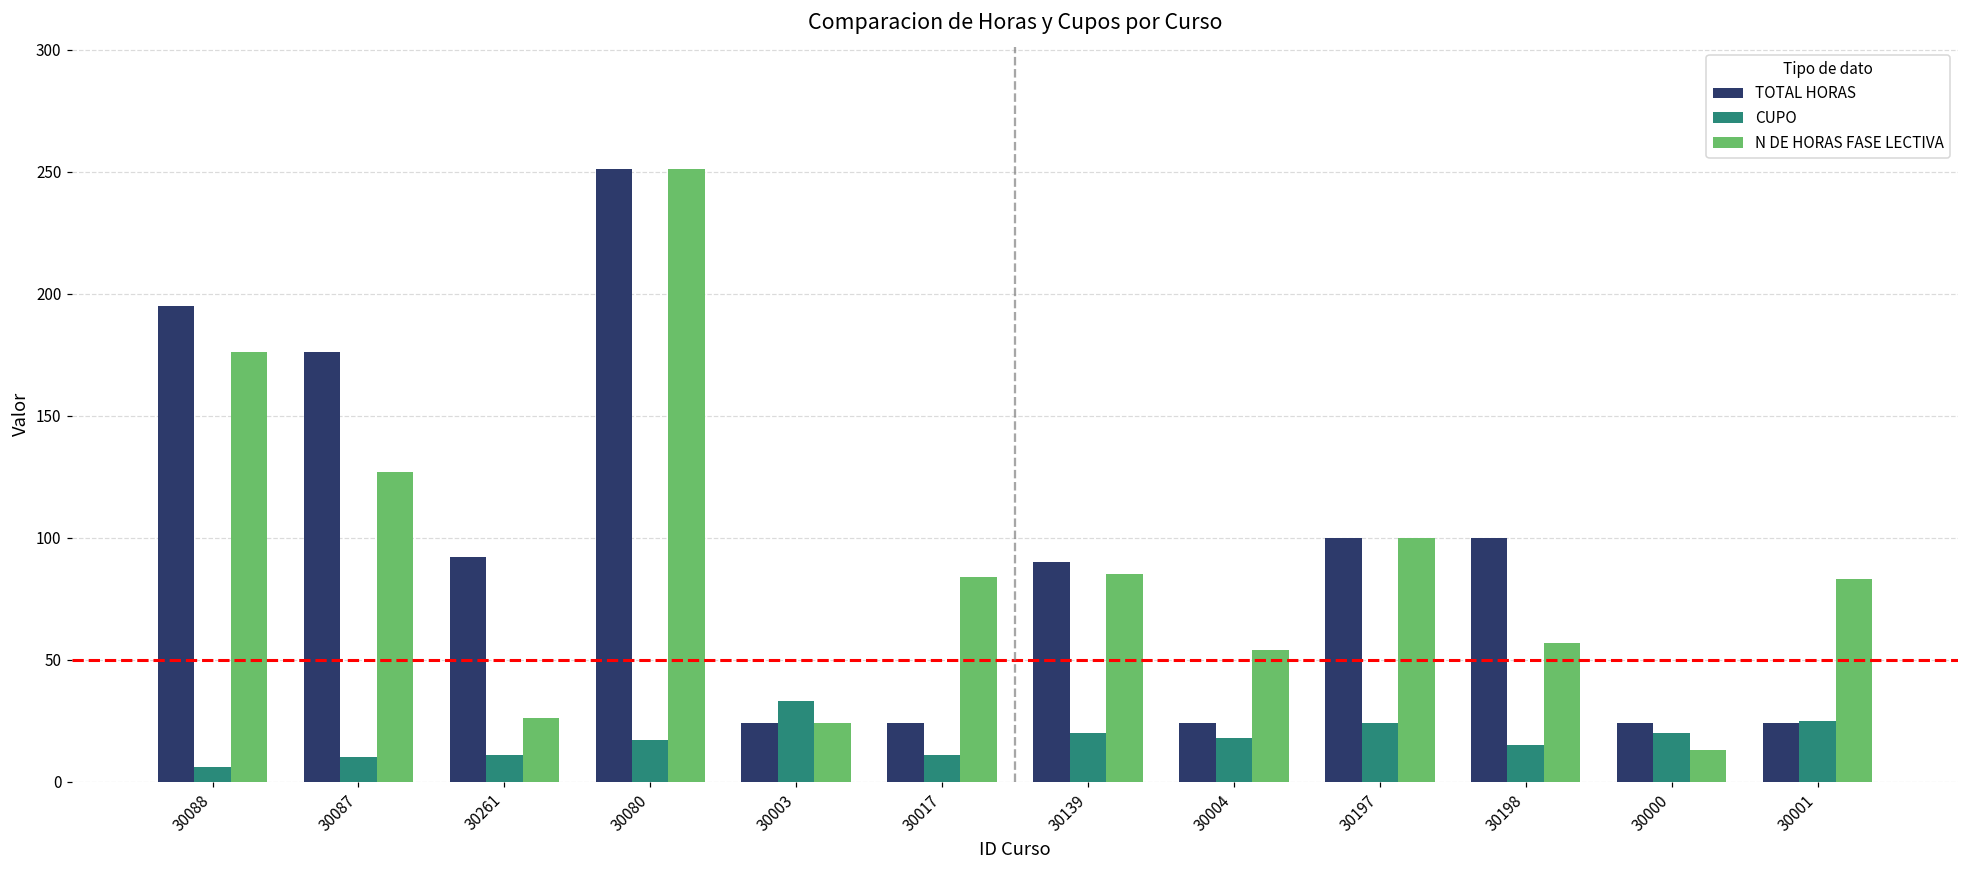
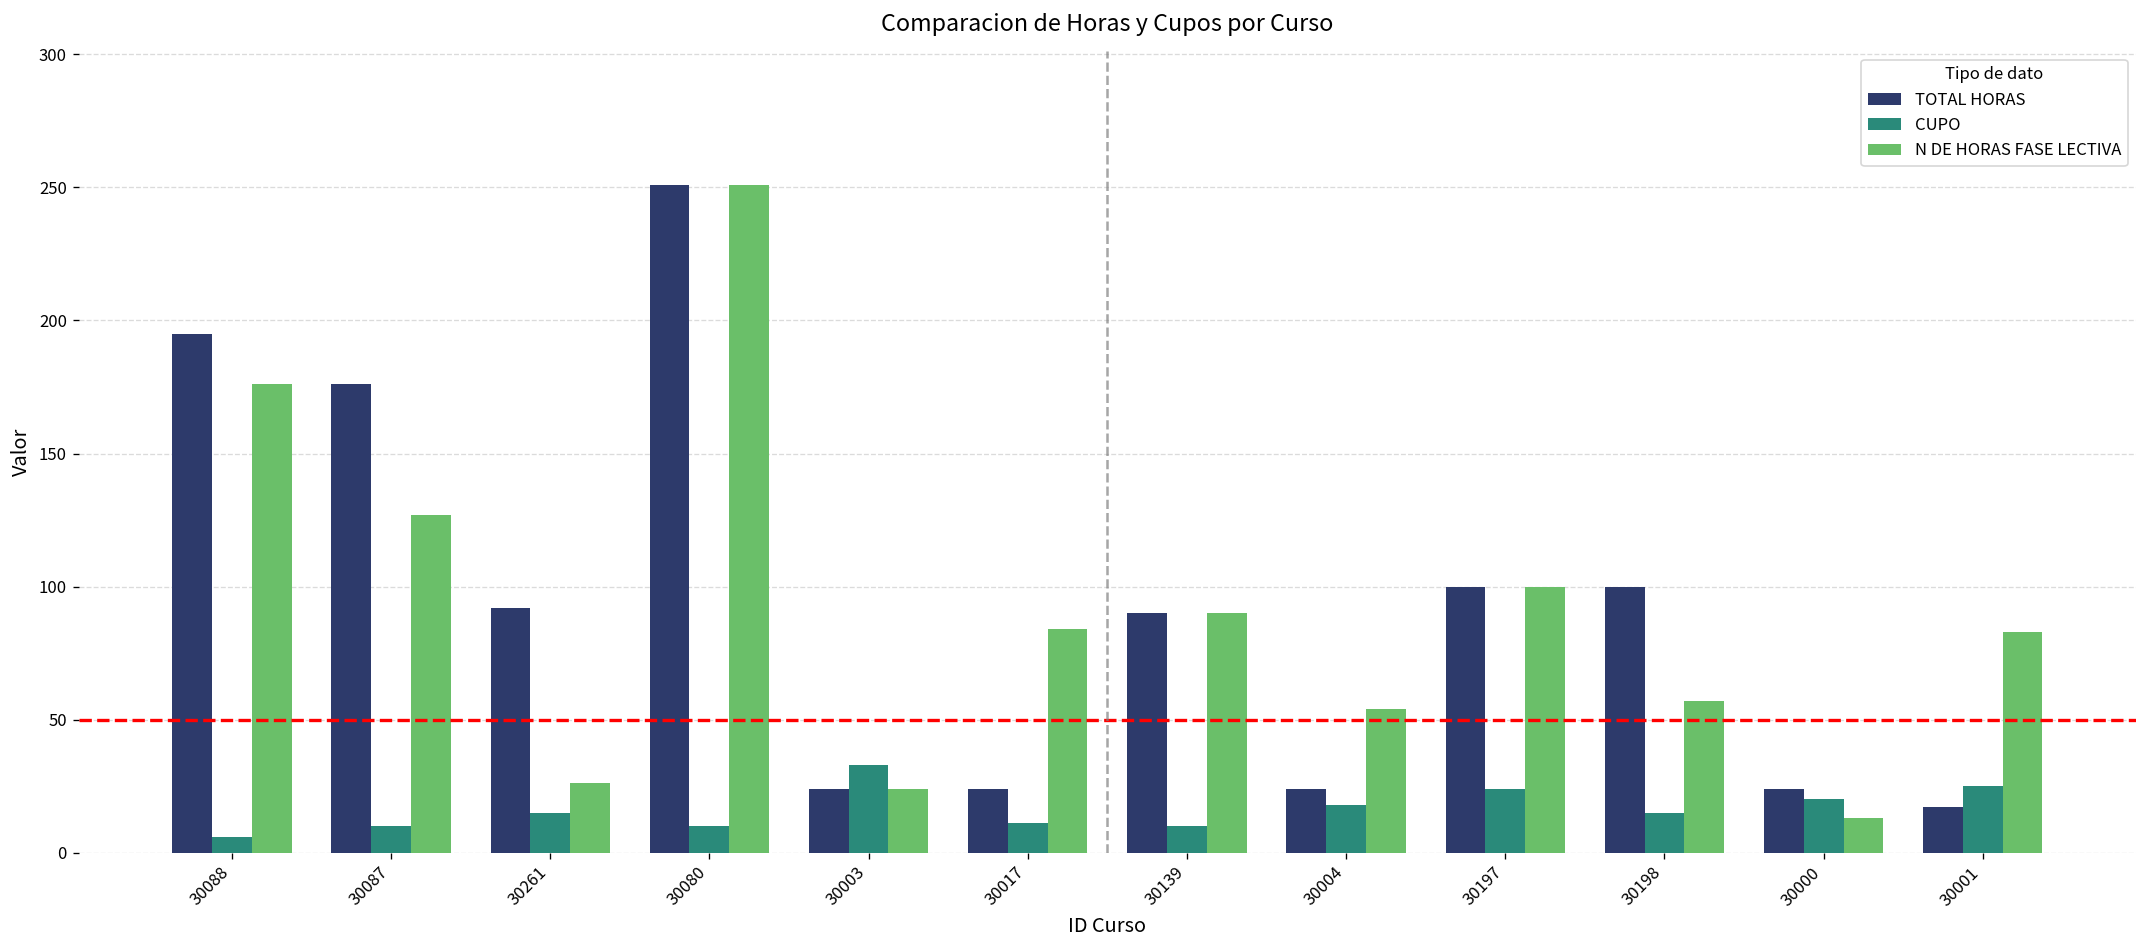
CUPO, 30261: 11 -> 15
CUPO, 30080: 17 -> 10
CUPO, 30139: 20 -> 10
N DE HORAS FASE LECTIVA, 30139: 85 -> 90
TOTAL HORAS, 30001: 24 -> 17
